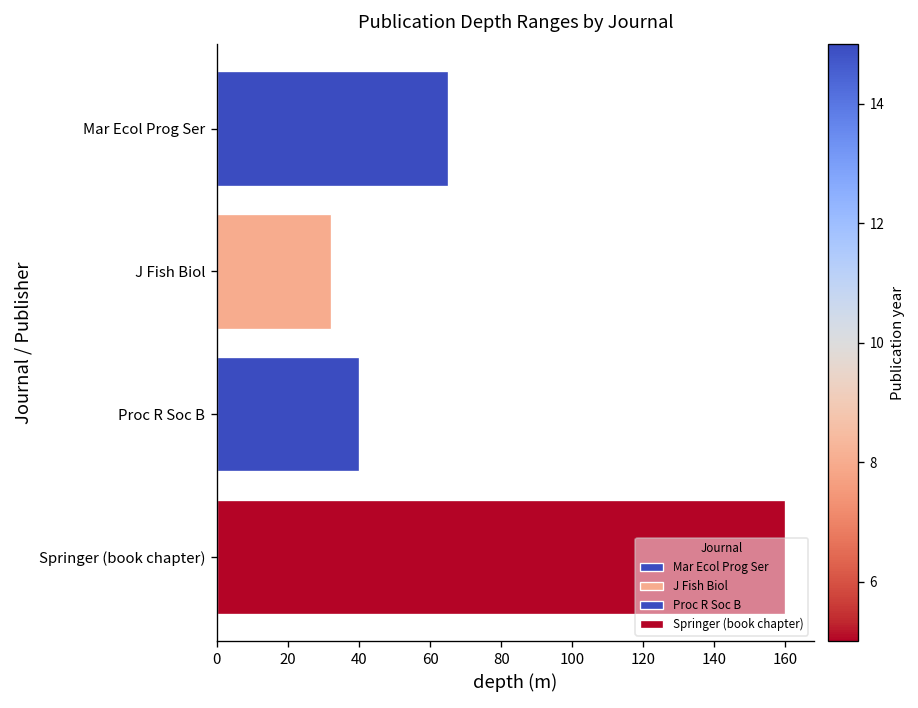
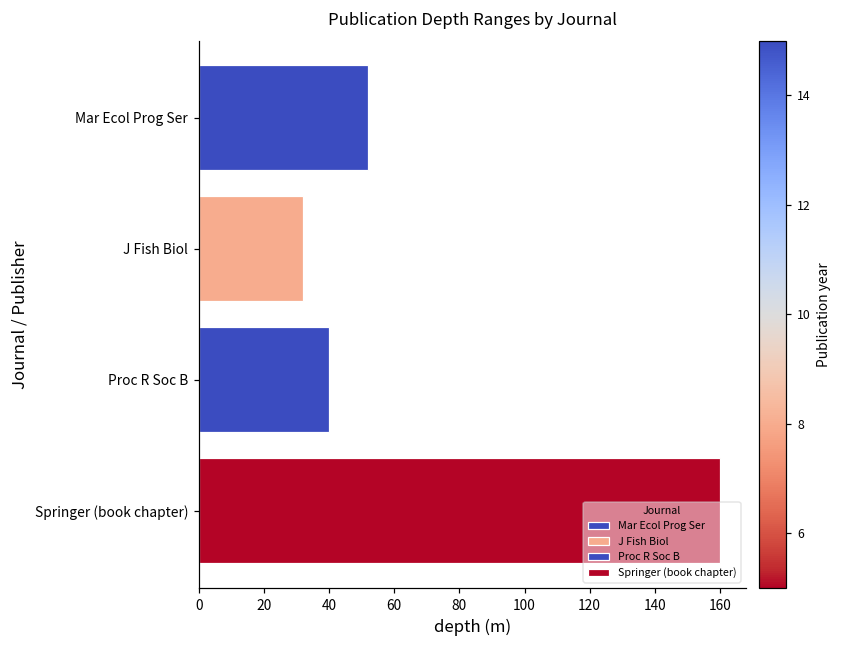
Mar Ecol Prog Ser: 65 -> 52
